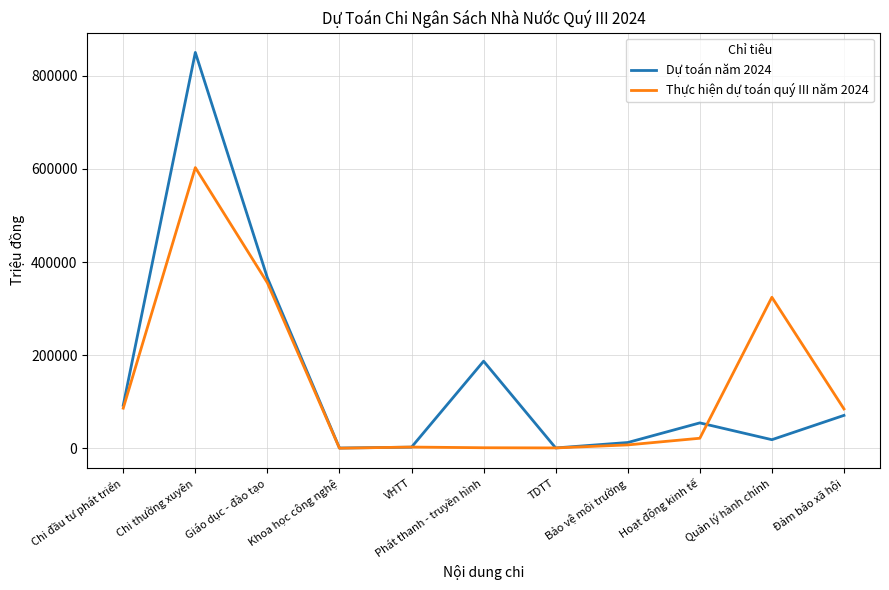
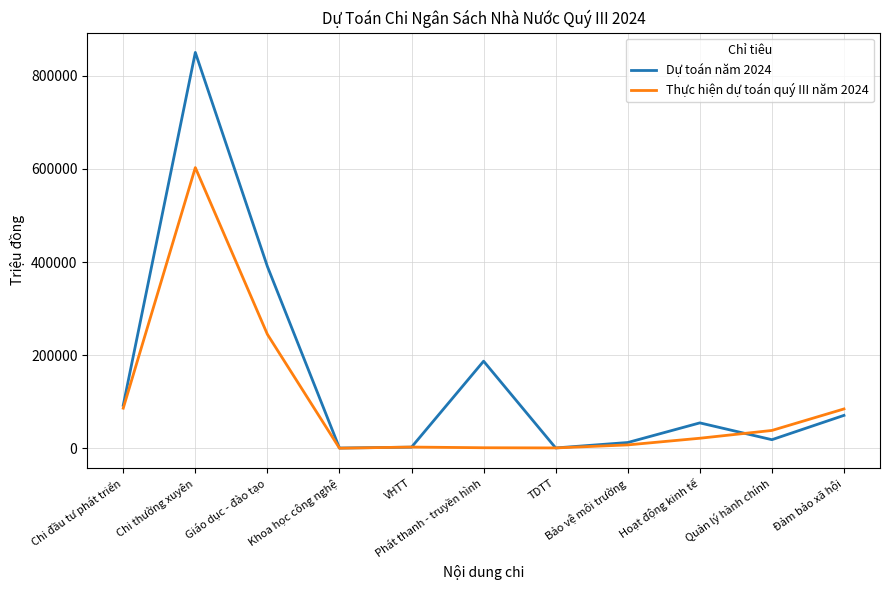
Dự toán năm 2024, Giáo dục - đào tạo: 370000 -> 390000
Thực hiện dự toán quý III năm 2024, Giáo dục - đào tạo: 360000 -> 240000
Thực hiện dự toán quý III năm 2024, Quản lý hành chính: 320000 -> 40000
